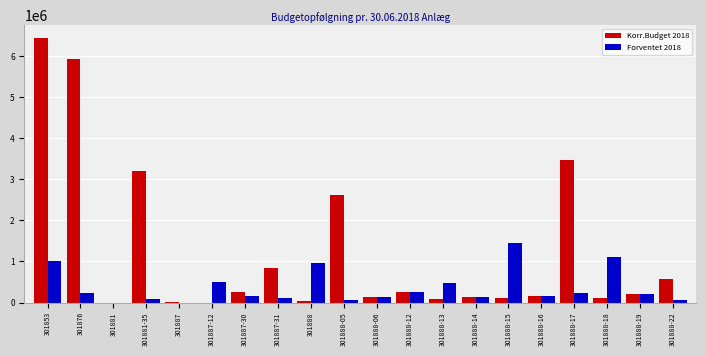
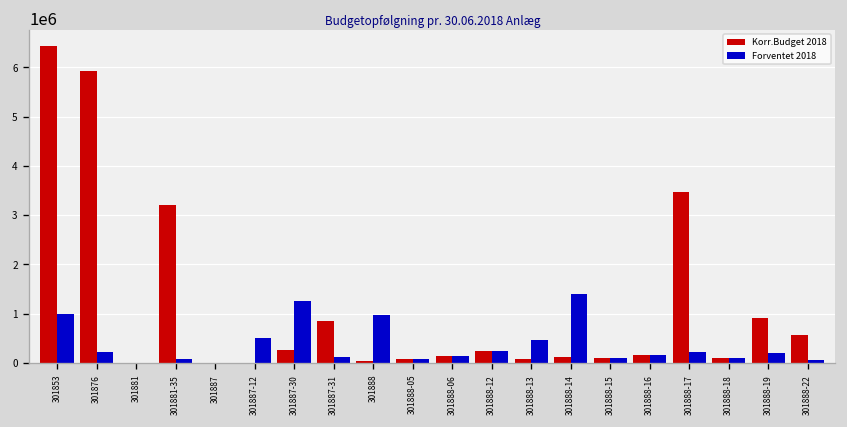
Forventet 2018, 301887-30: 200000 -> 1300000
Korr.Budget 2018, 301888-05: 2600000 -> 100000
Forventet 2018, 301888-14: 100000 -> 1400000
Forventet 2018, 301888-15: 1500000 -> 100000
Forventet 2018, 301888-18: 1100000 -> 100000
Korr.Budget 2018, 301888-19: 200000 -> 900000
